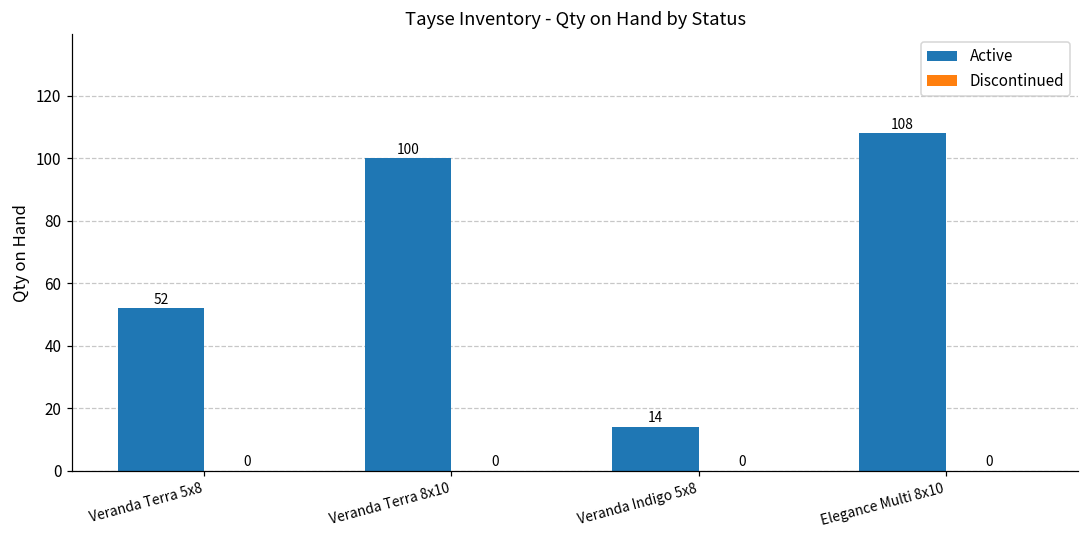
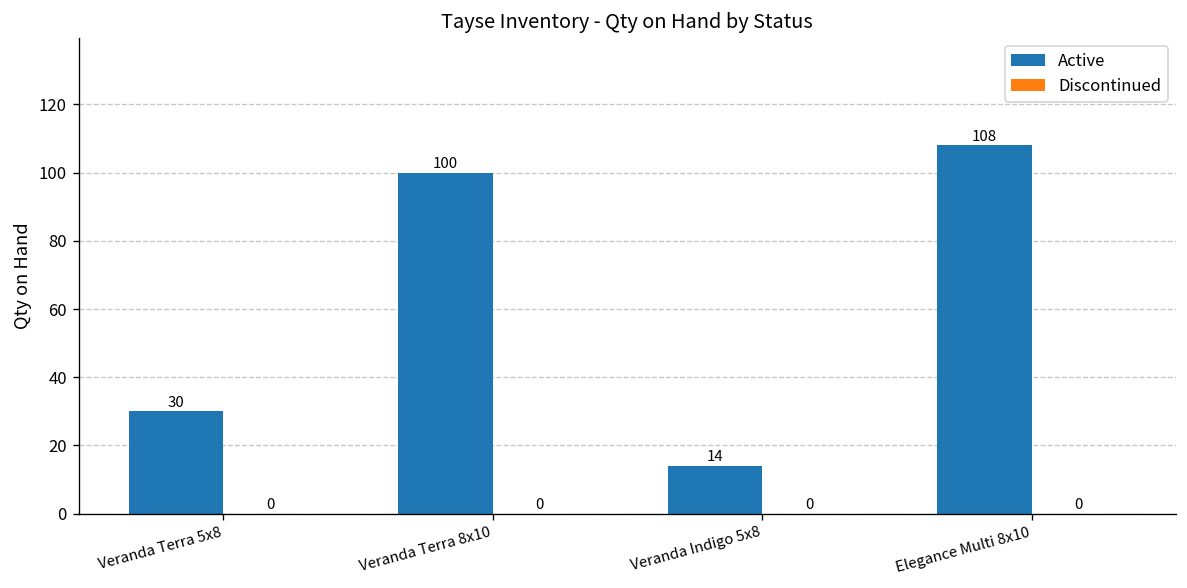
Active, Veranda Terra 5x8: 52 -> 30
